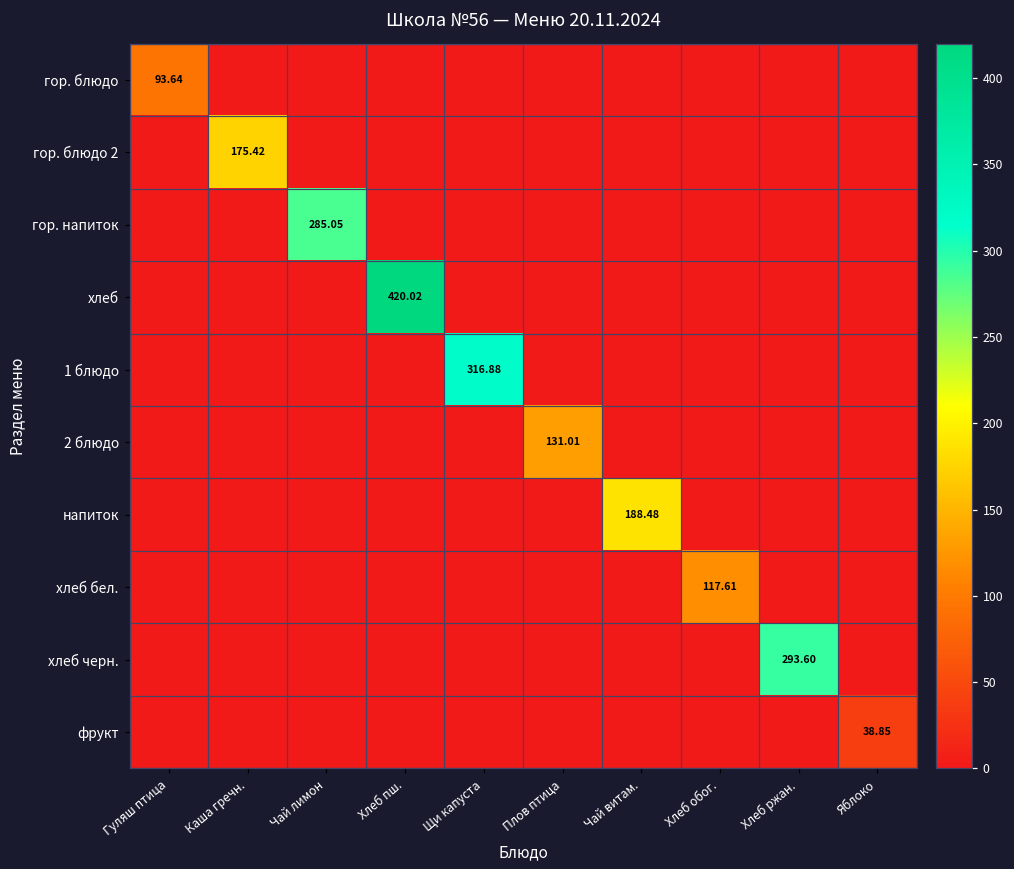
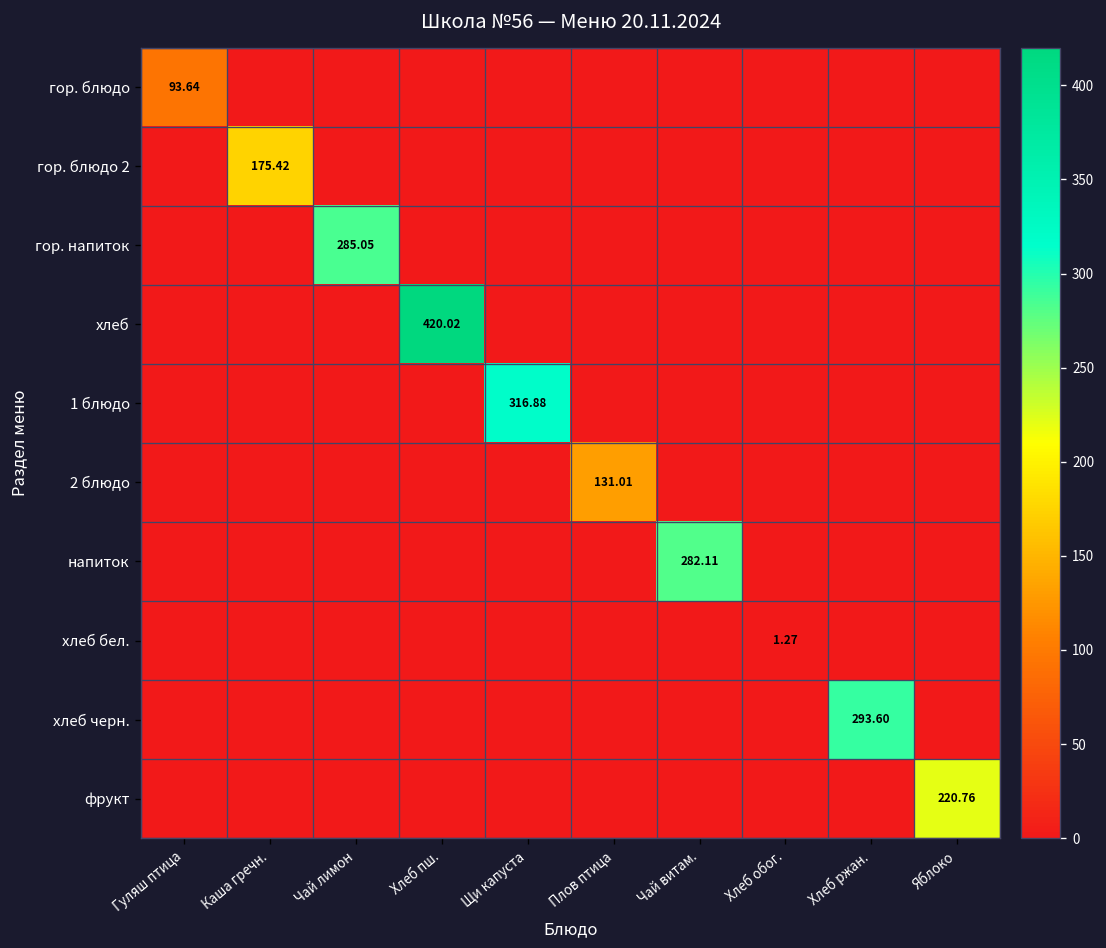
напиток, Чай витам.: 188.48 -> 282.11
хлеб бел., Хлеб обог.: 117.61 -> 1.27
фрукт, Яблоко: 38.85 -> 220.76
